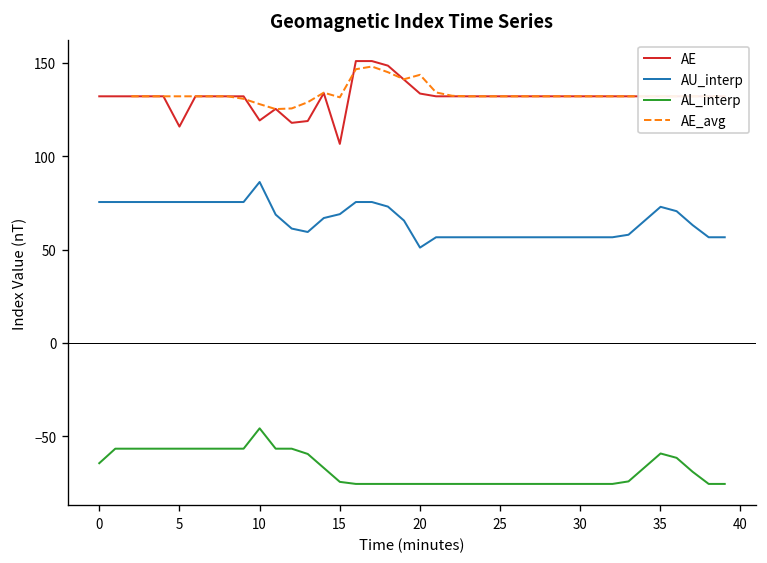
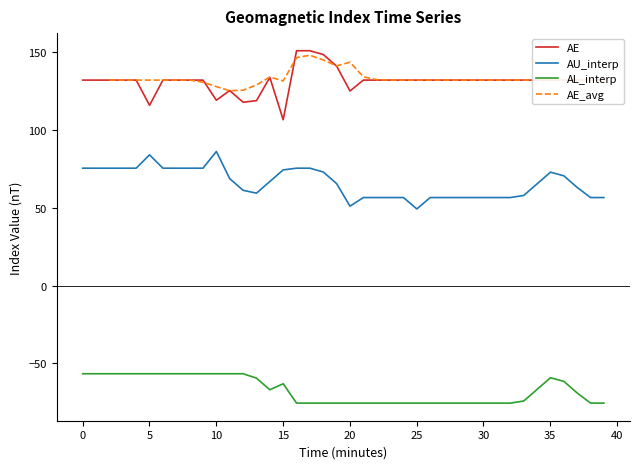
AL_interp, 0: -64 -> -57
AU_interp, 5: 75 -> 84
AL_interp, 10: -46 -> -57
AU_interp, 15: 69 -> 74
AL_interp, 15: -74 -> -63
AE, 20: 134 -> 125
AU_interp, 25: 57 -> 49
